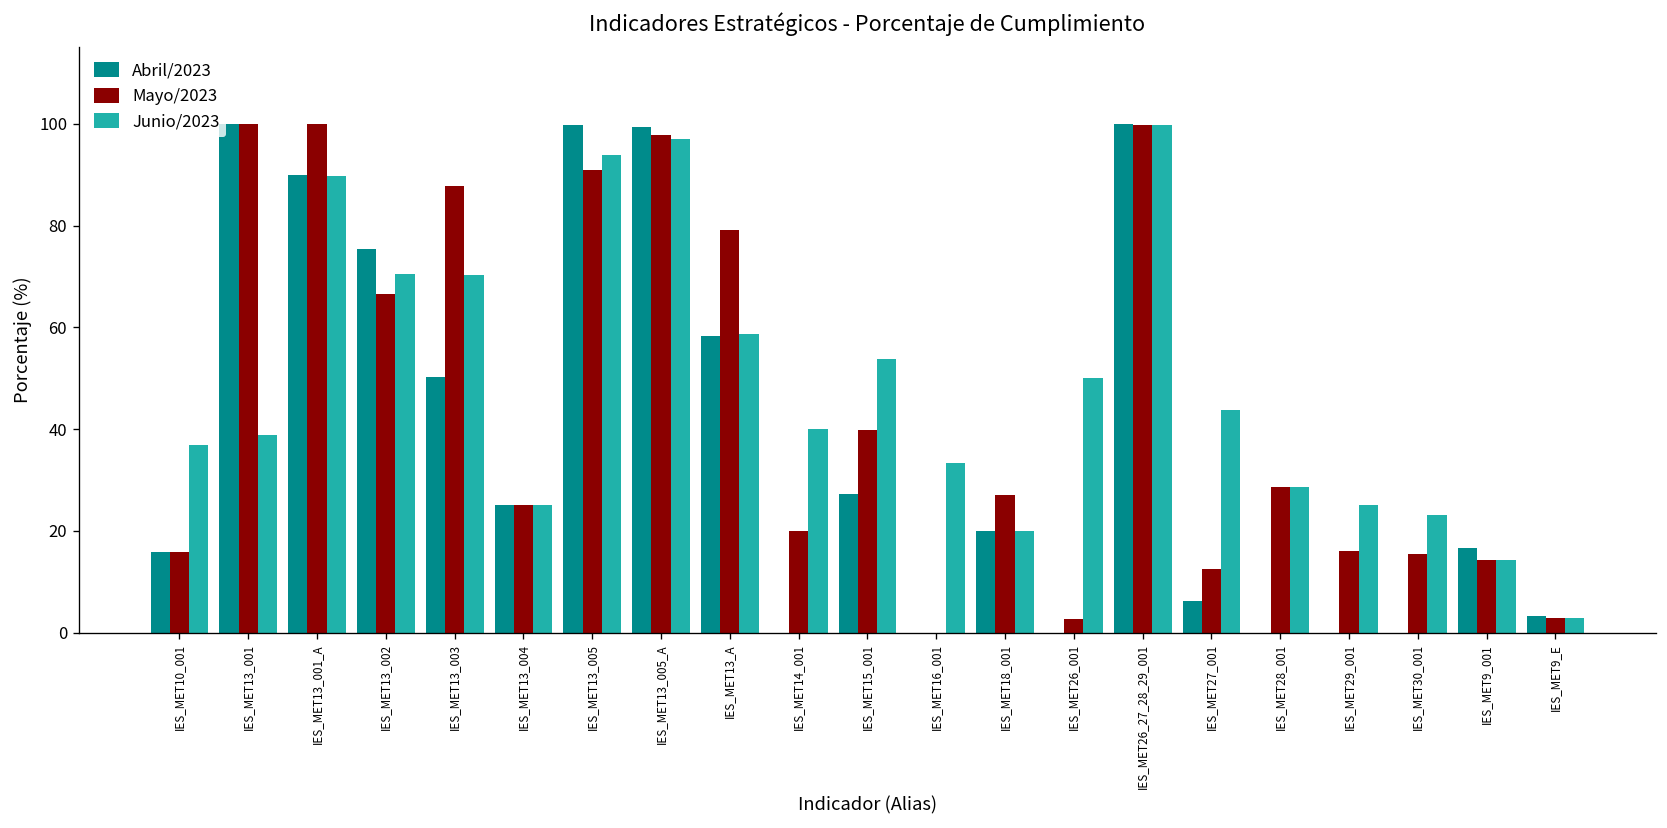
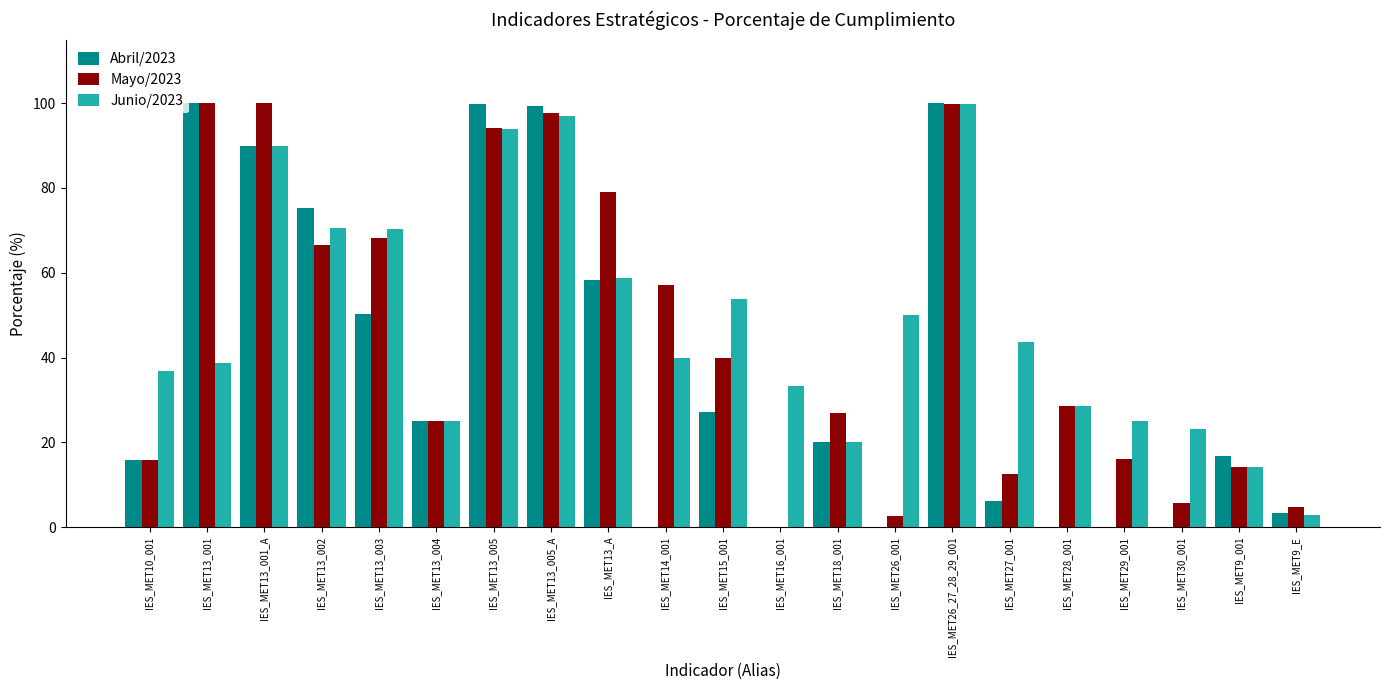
Mayo/2023, IES_MET13_003: 88 -> 68
Mayo/2023, IES_MET13_005: 91 -> 94
Mayo/2023, IES_MET14_001: 20 -> 57
Mayo/2023, IES_MET30_001: 15 -> 6
Mayo/2023, IES_MET9_E: 3 -> 5
